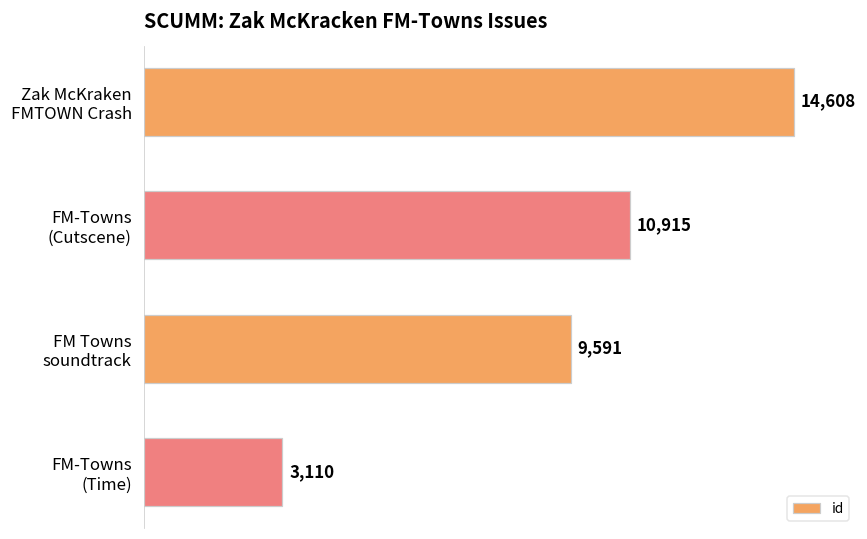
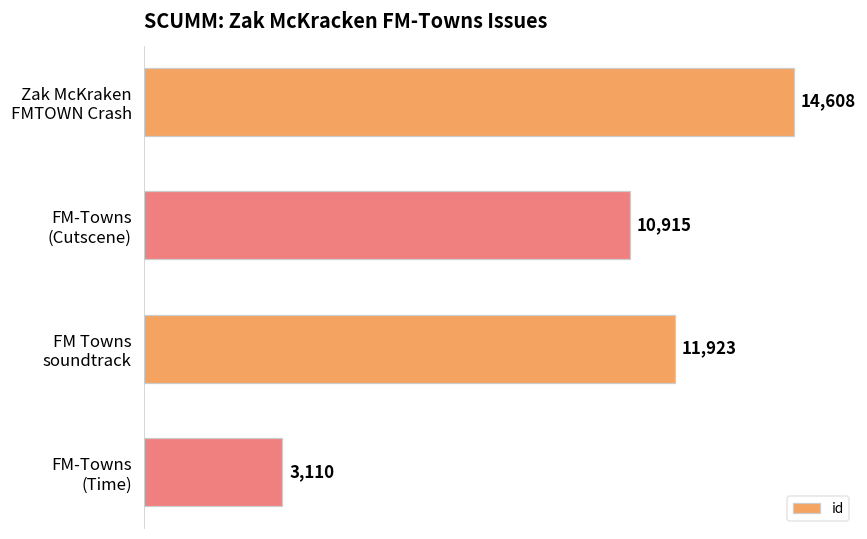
FM Towns soundtrack: 9,591 -> 11,923
